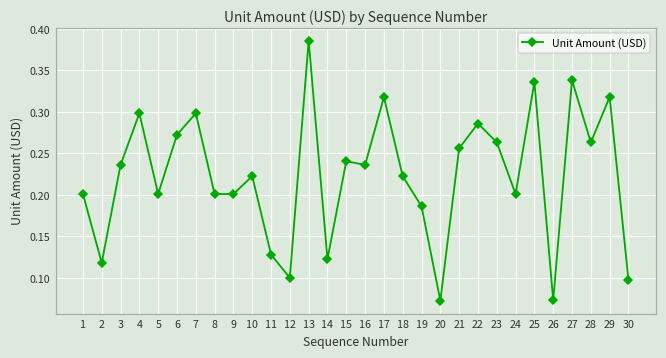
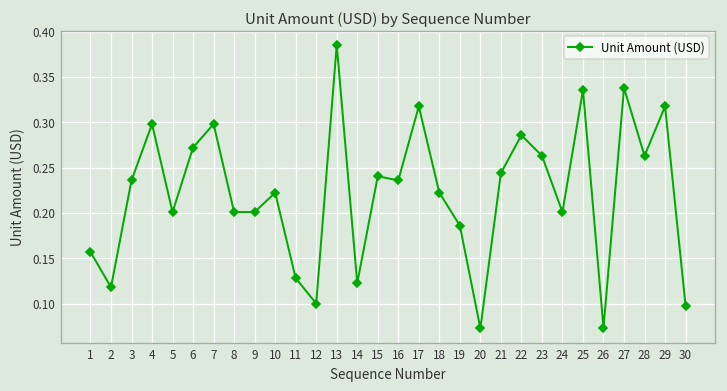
1: 0.20 -> 0.16
21: 0.26 -> 0.24
